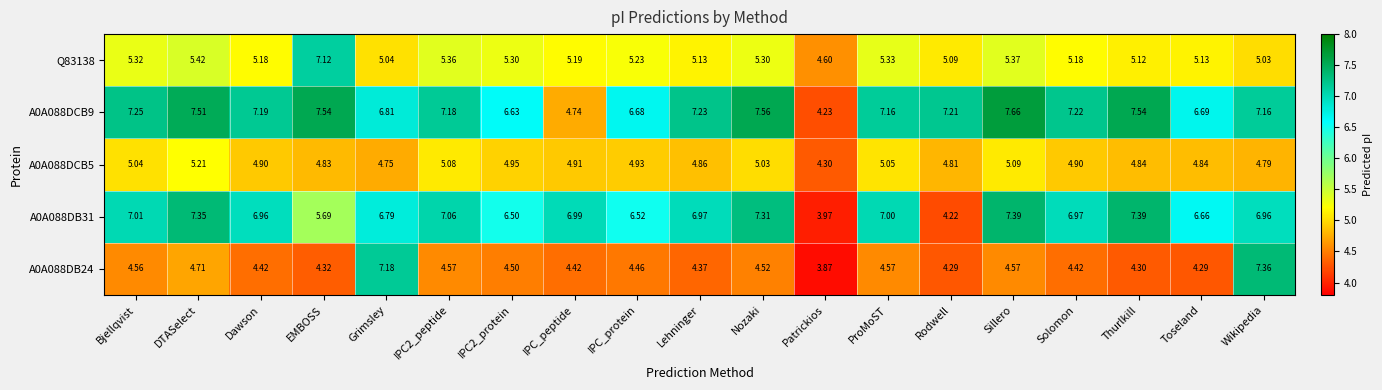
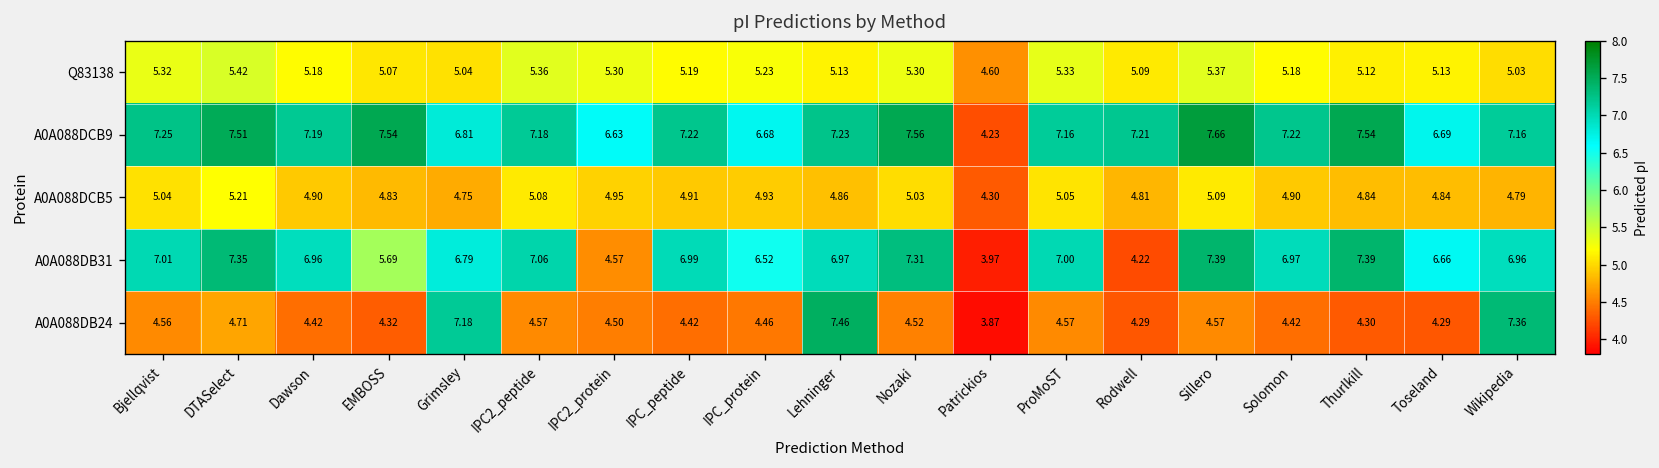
Q83138, EMBOSS: 7.12 -> 5.07
A0A088DCB9, IPC_peptide: 4.74 -> 7.22
A0A088DB31, IPC2_protein: 6.50 -> 4.57
A0A088DB24, Lehninger: 4.37 -> 7.46
